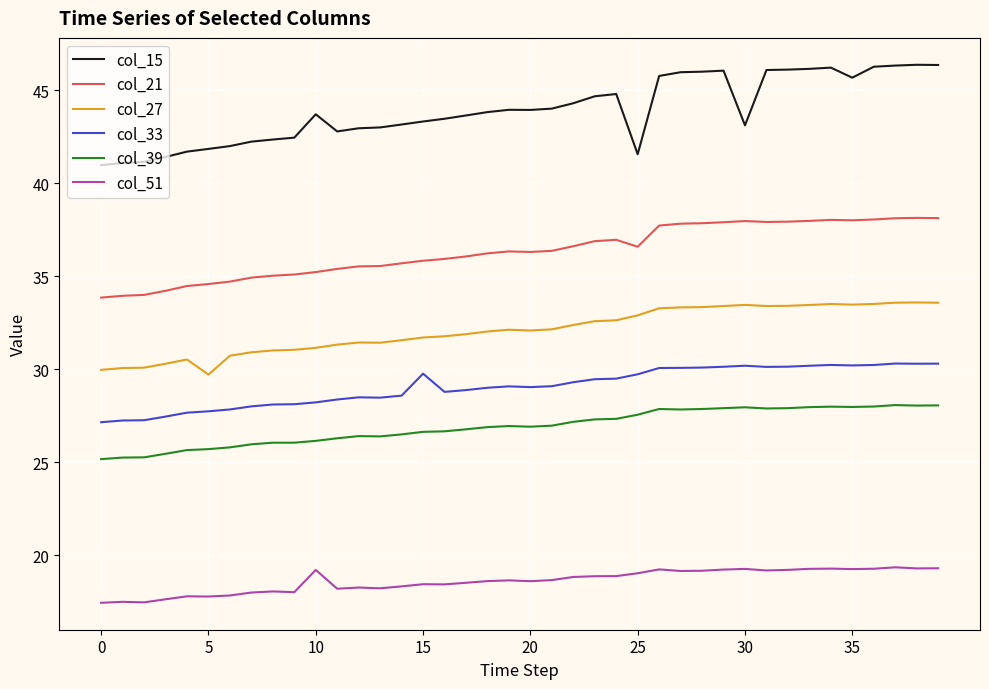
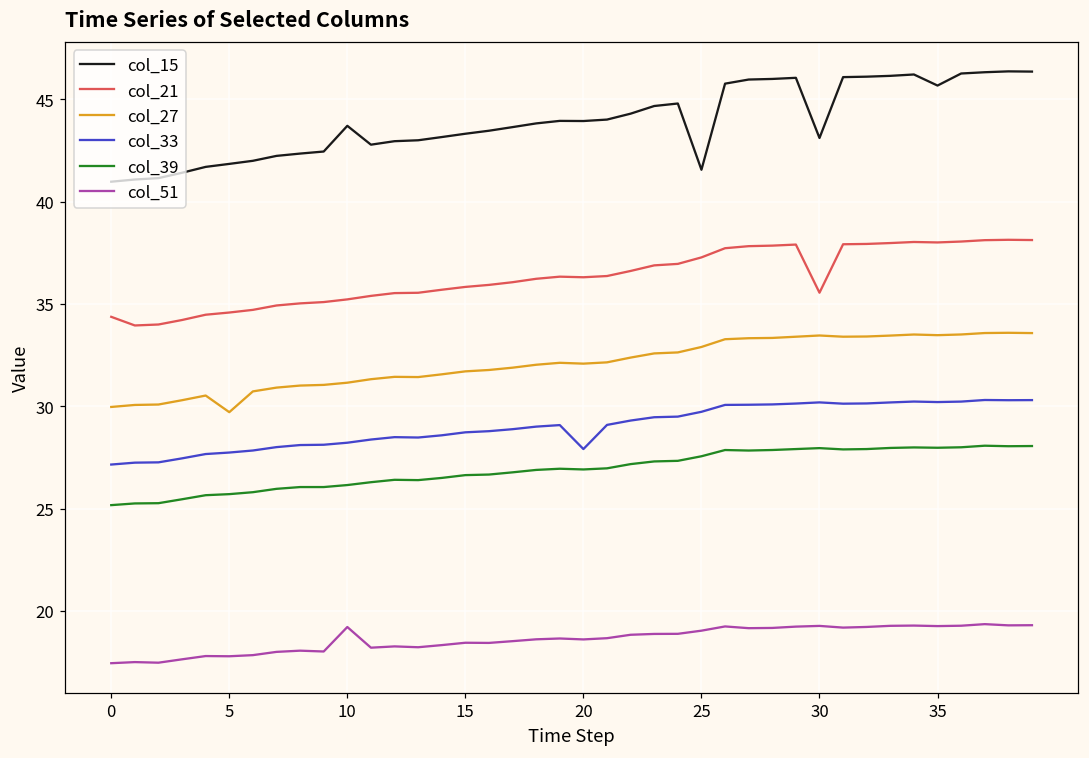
col_21, 0: 33.9 -> 34.4
col_33, 15: 29.8 -> 28.7
col_33, 20: 29.0 -> 27.9
col_21, 25: 36.6 -> 37.3
col_21, 30: 38.0 -> 35.5
